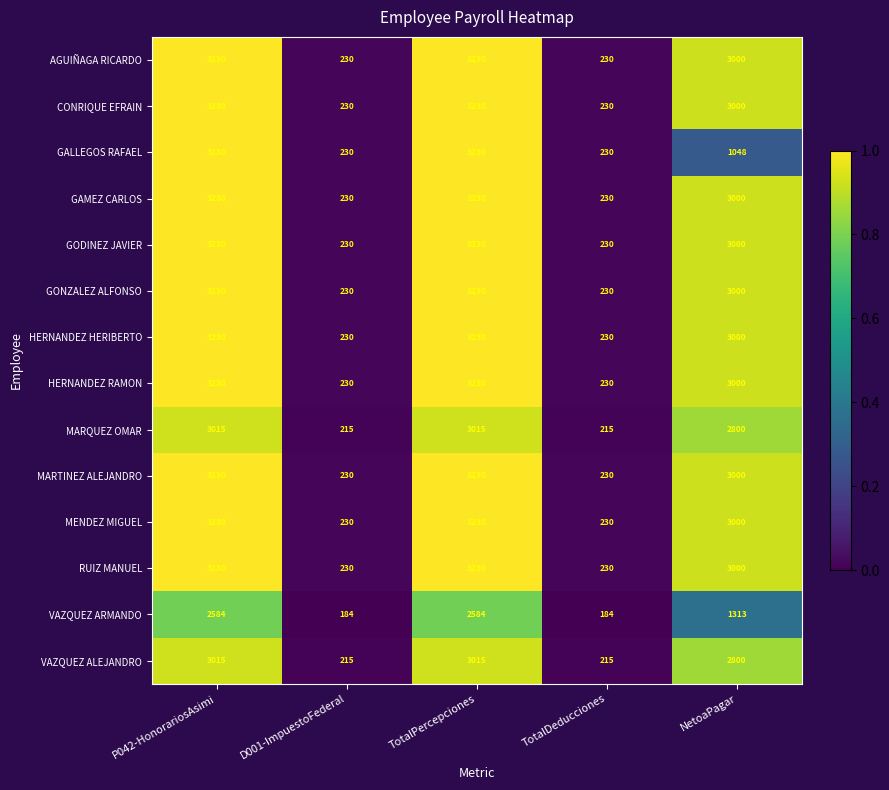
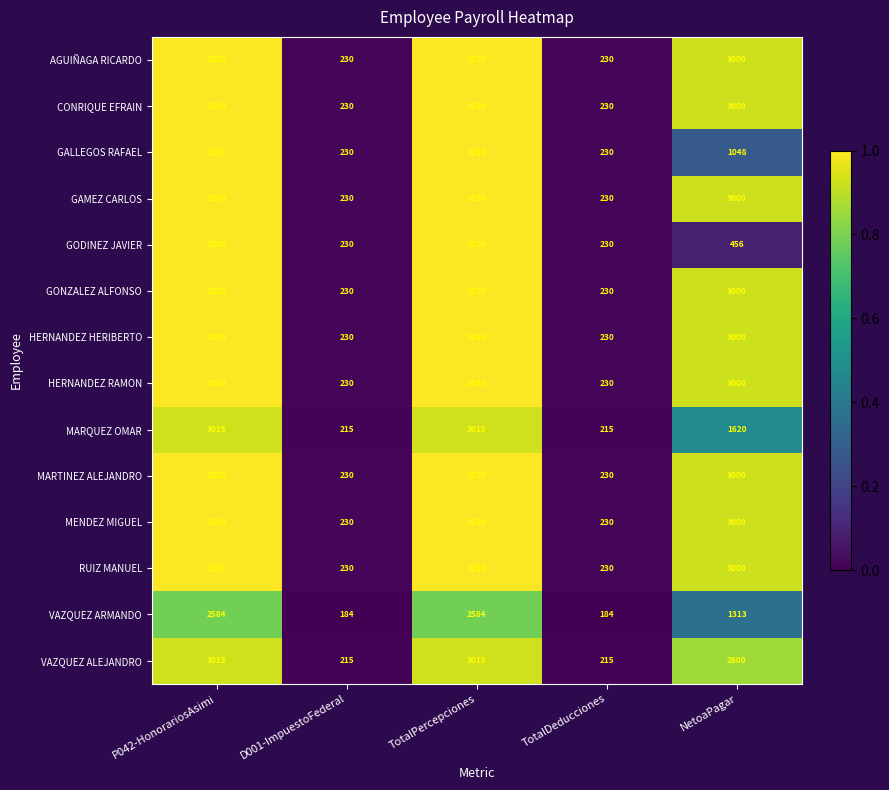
GODINEZ JAVIER, NetoaPagar: 3000 -> 456
MARQUEZ OMAR, NetoaPagar: 2800 -> 1620
